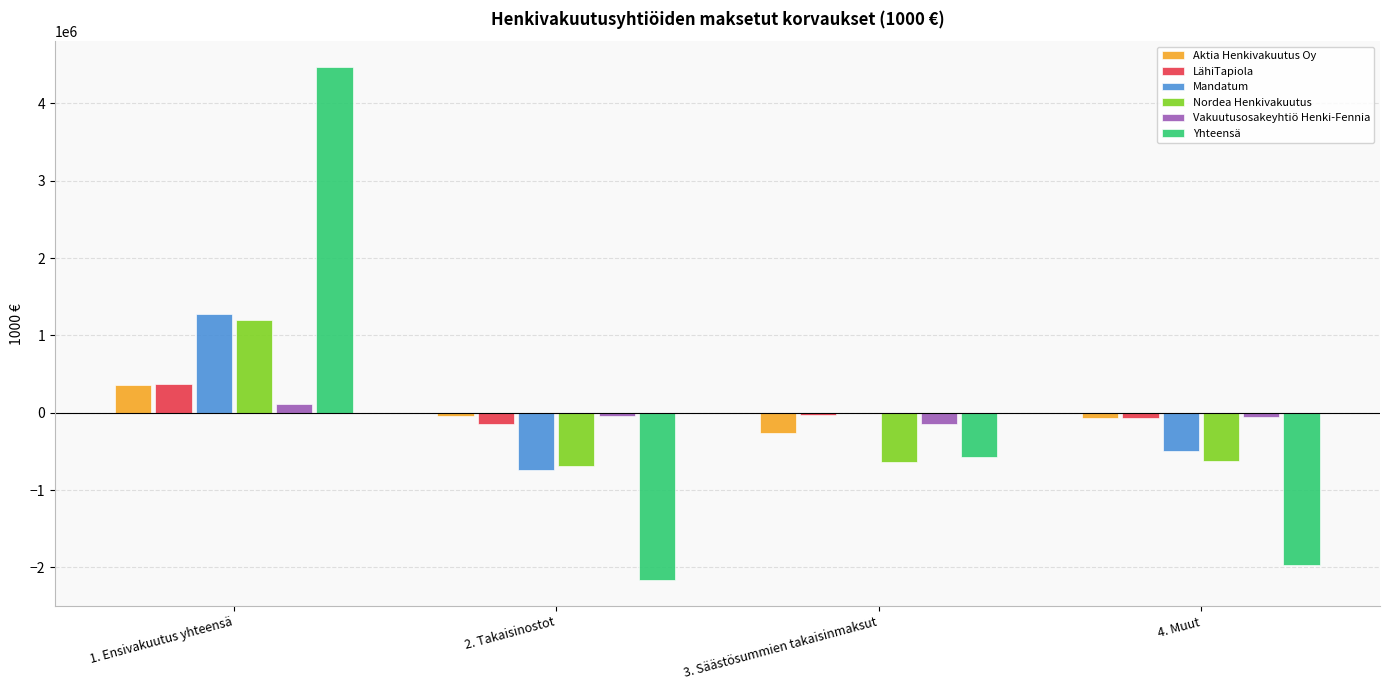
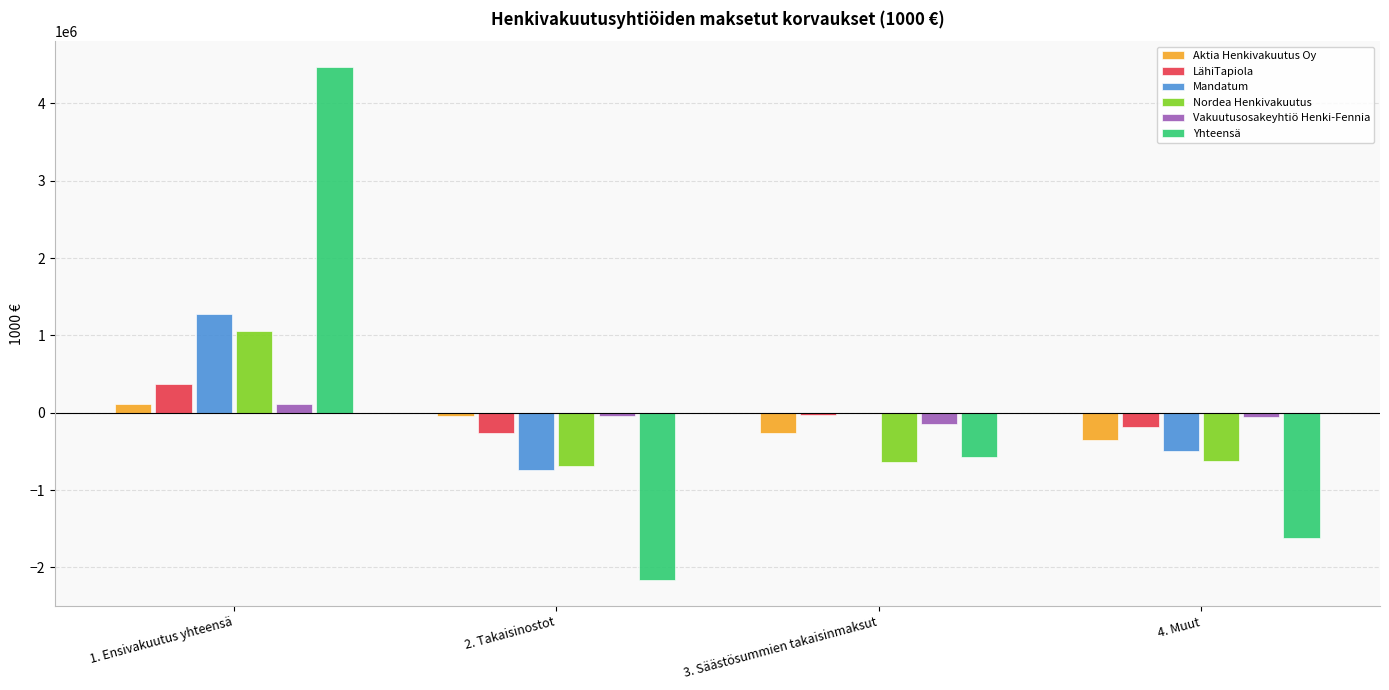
Aktia Henkivakuutus Oy, 1. Ensivakuutus yhteensä: 400000 -> 100000
Nordea Henkivakuutus, 1. Ensivakuutus yhteensä: 1200000 -> 1100000
LähiTapiola, 2. Takaisinostot: -200000 -> -300000
Aktia Henkivakuutus Oy, 4. Muut: -100000 -> -400000
LähiTapiola, 4. Muut: -100000 -> -200000
Yhteensä, 4. Muut: -2000000 -> -1600000
